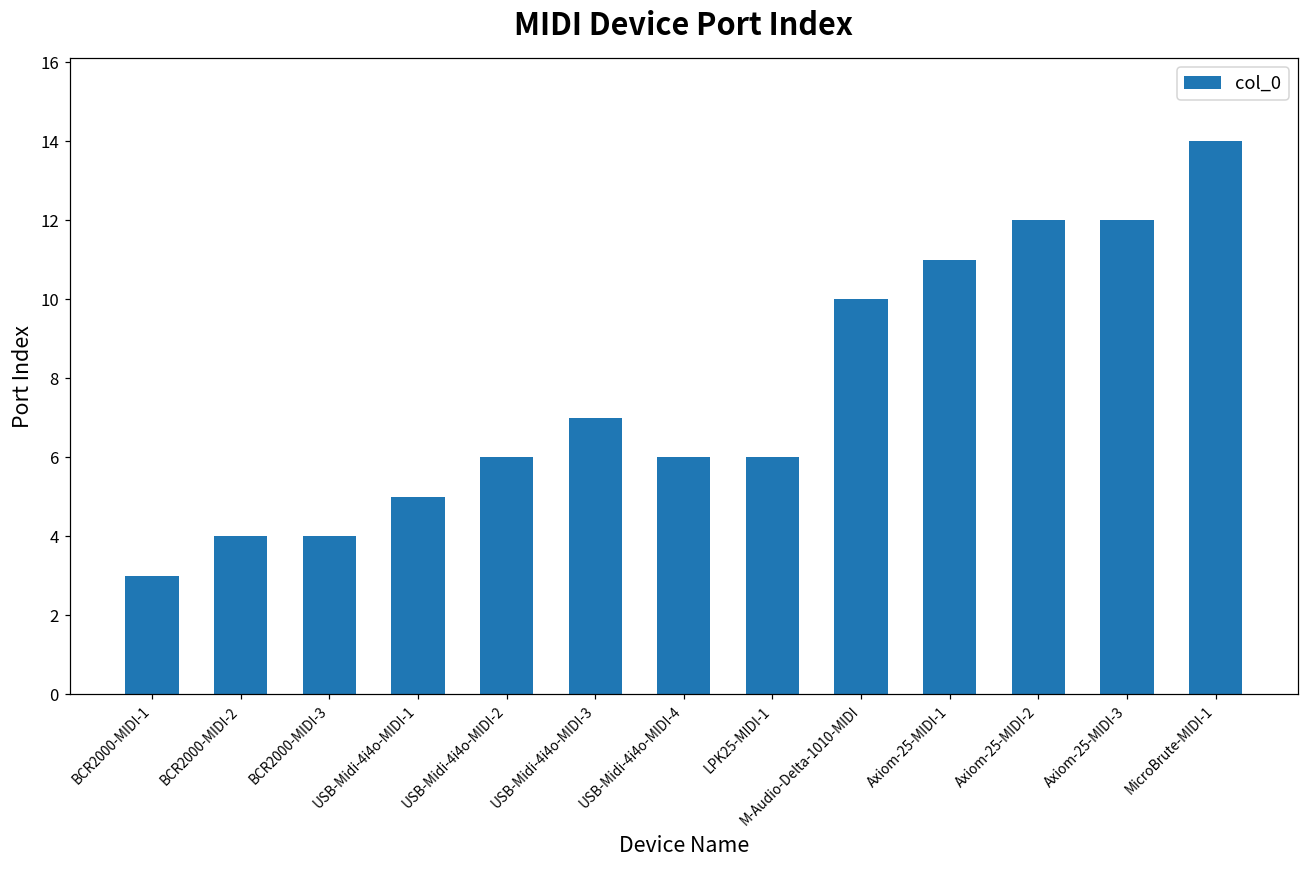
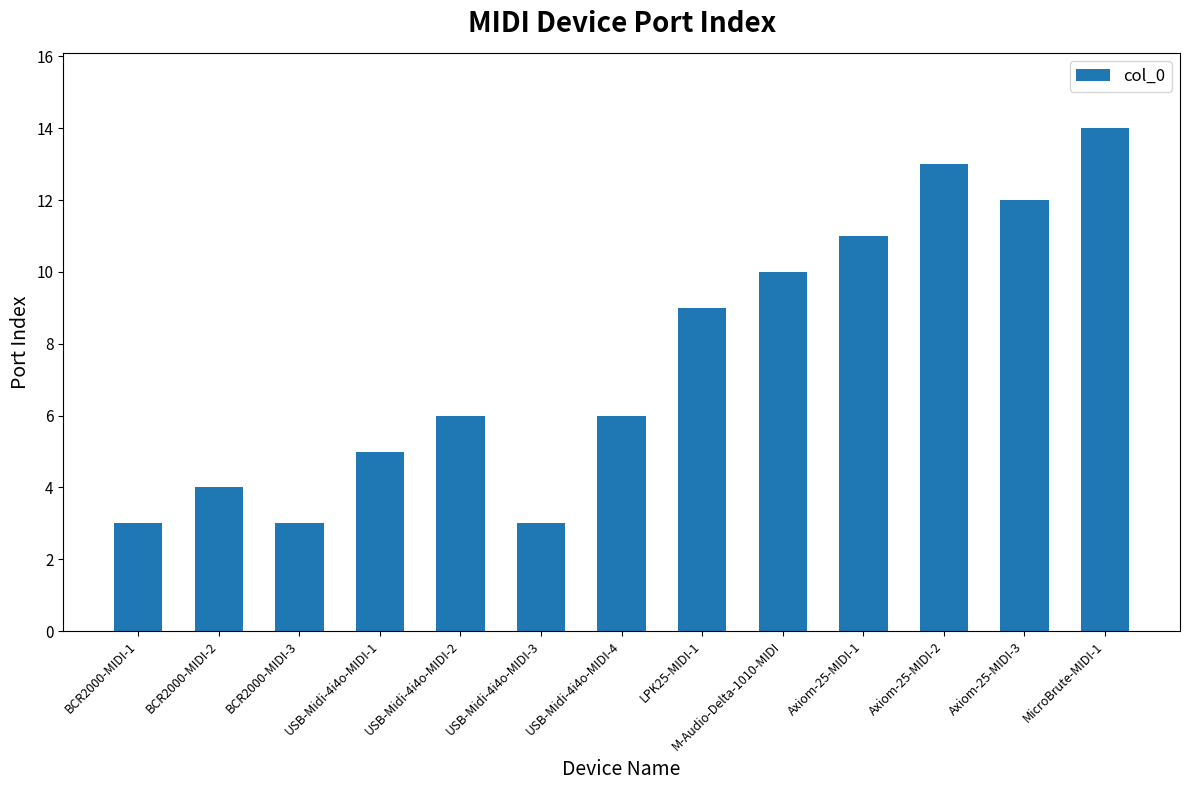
BCR2000-MIDI-3: 4 -> 3
USB-Midi-4i4o-MIDI-3: 7 -> 3
LPK25-MIDI-1: 6 -> 9
Axiom-25-MIDI-2: 12 -> 13
